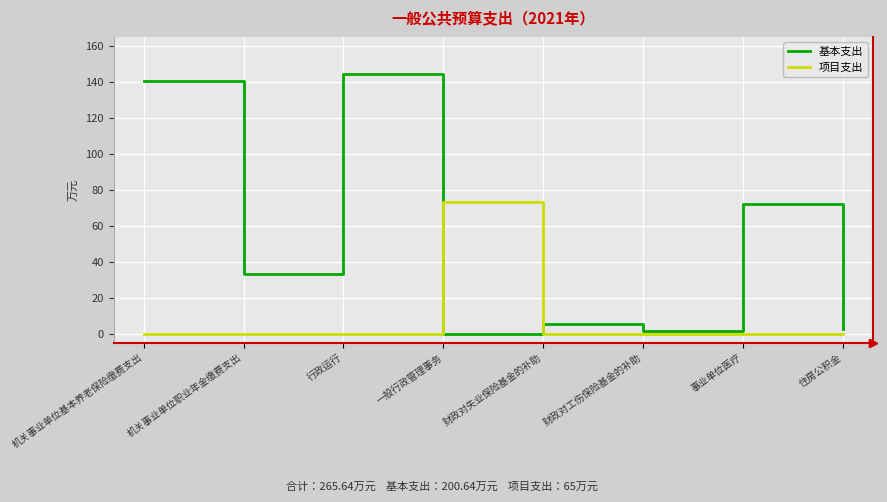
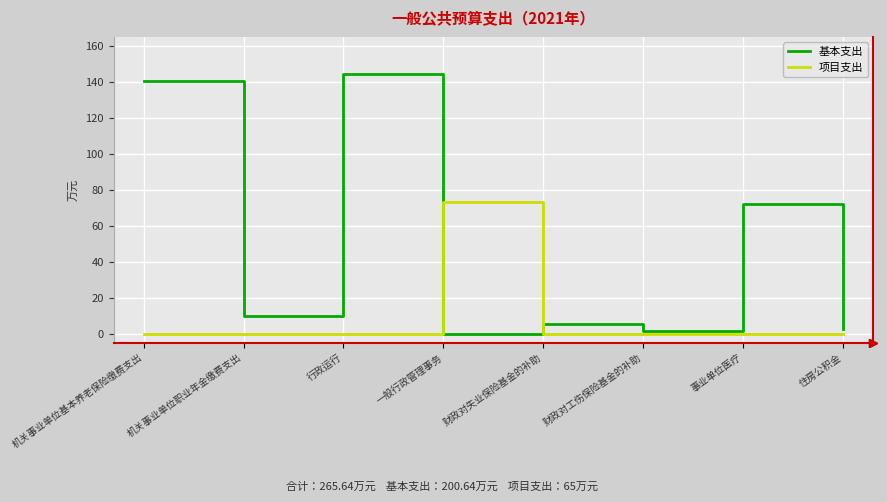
基本支出, 机关事业单位职业年金缴费支出: 33 -> 10
